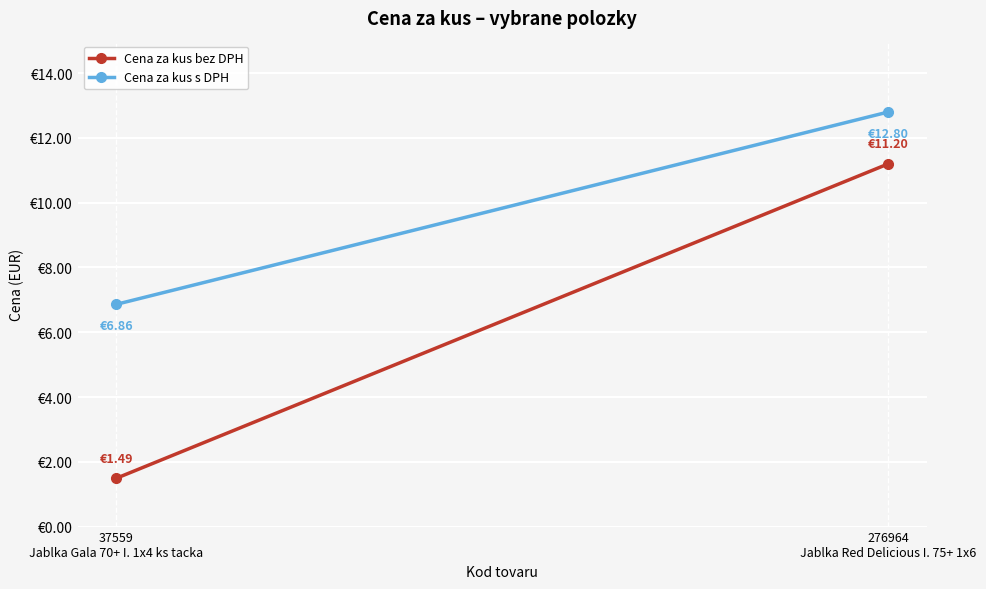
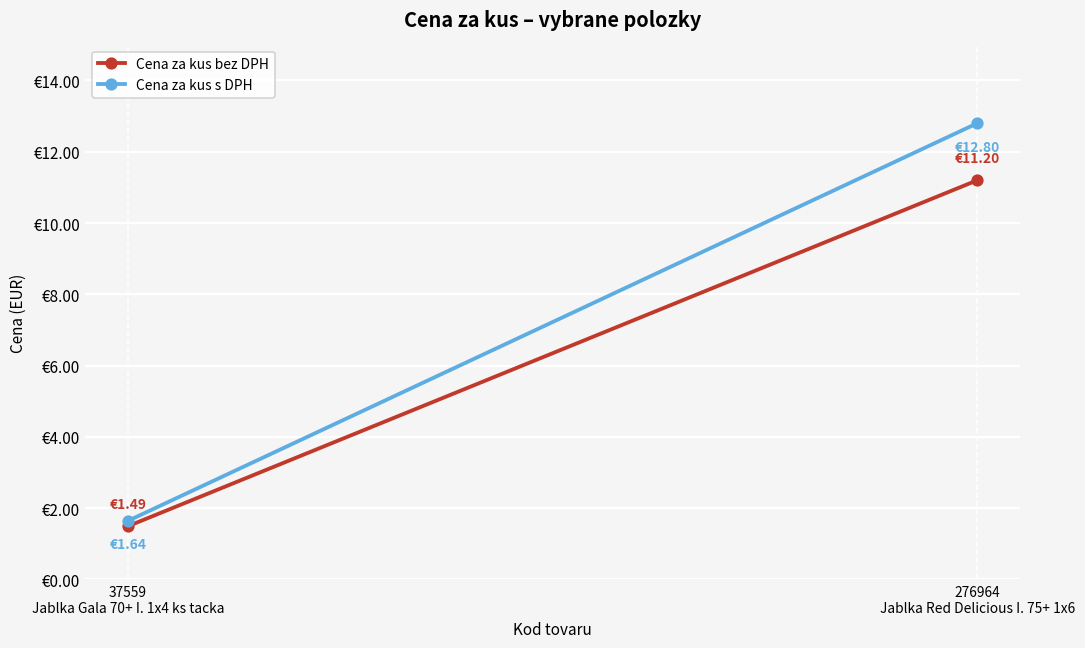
Cena za kus s DPH, 37559 Jablka Gala 70+ I. 1x4 ks tacka: €6.86 -> €1.64
